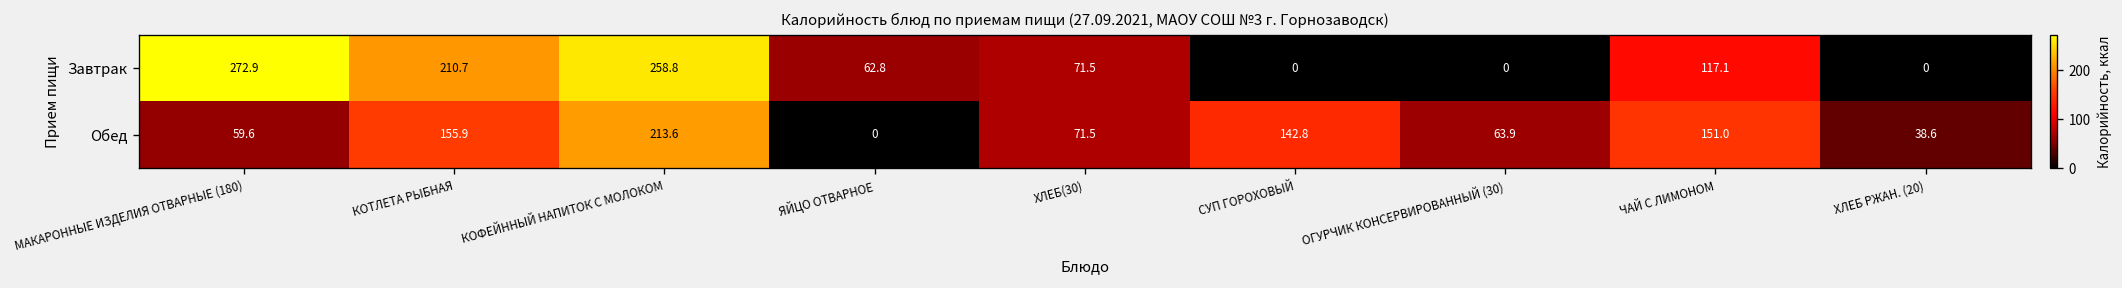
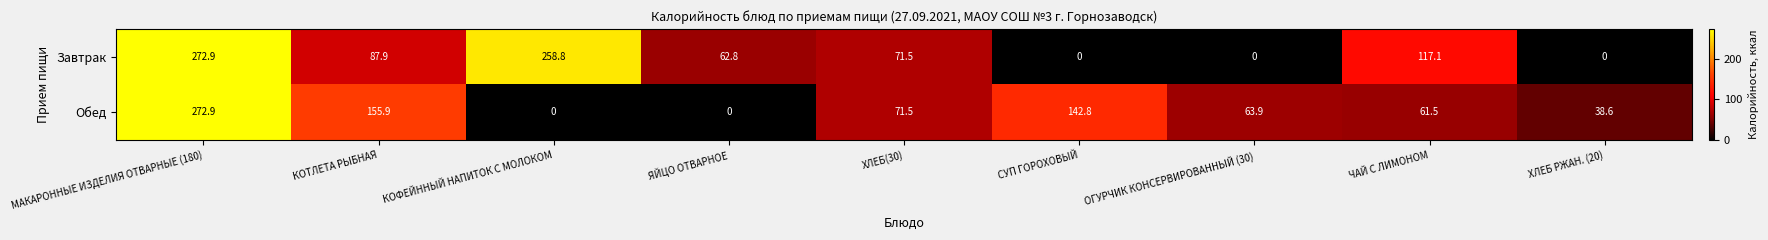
Завтрак, КОТЛЕТА РЫБНАЯ: 210.7 -> 87.9
Обед, МАКАРОННЫЕ ИЗДЕЛИЯ ОТВАРНЫЕ (180): 59.6 -> 272.9
Обед, КОФЕЙННЫЙ НАПИТОК С МОЛОКОМ: 213.6 -> 0
Обед, ЧАЙ С ЛИМОНОМ: 151.0 -> 61.5
